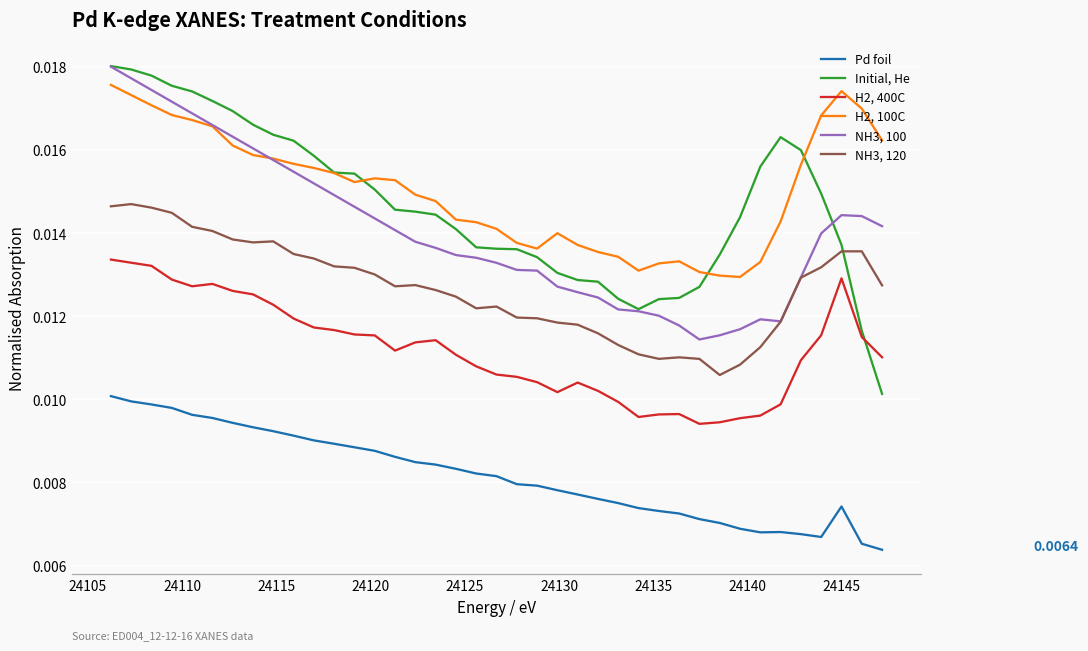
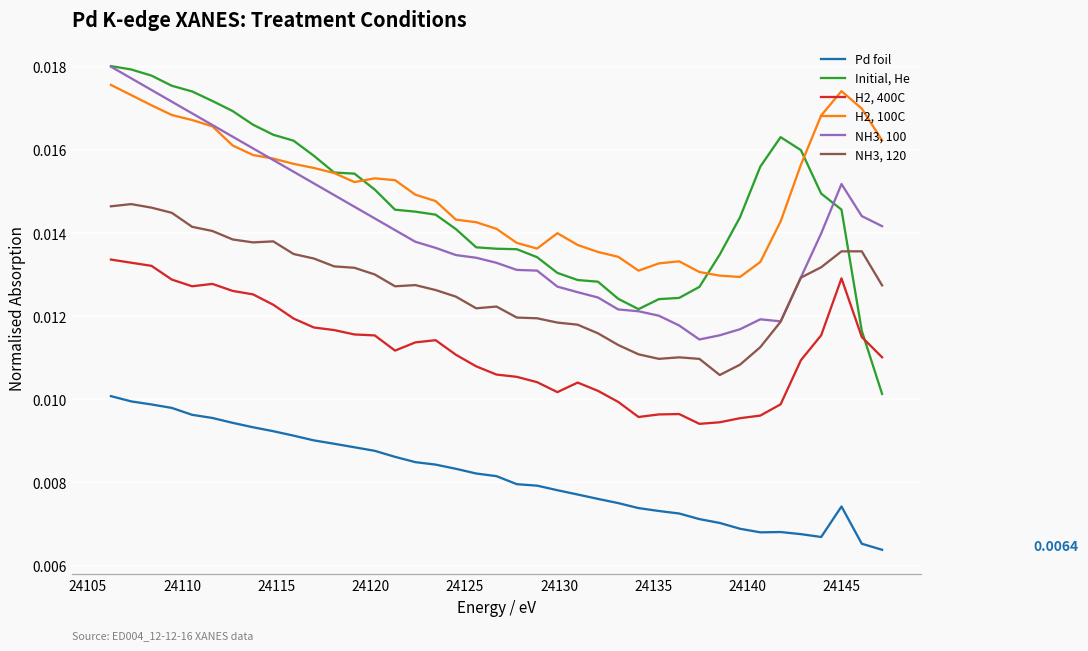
Initial, He, 24145: 0.0137 -> 0.0146
NH3, 100, 24145: 0.0144 -> 0.0152
